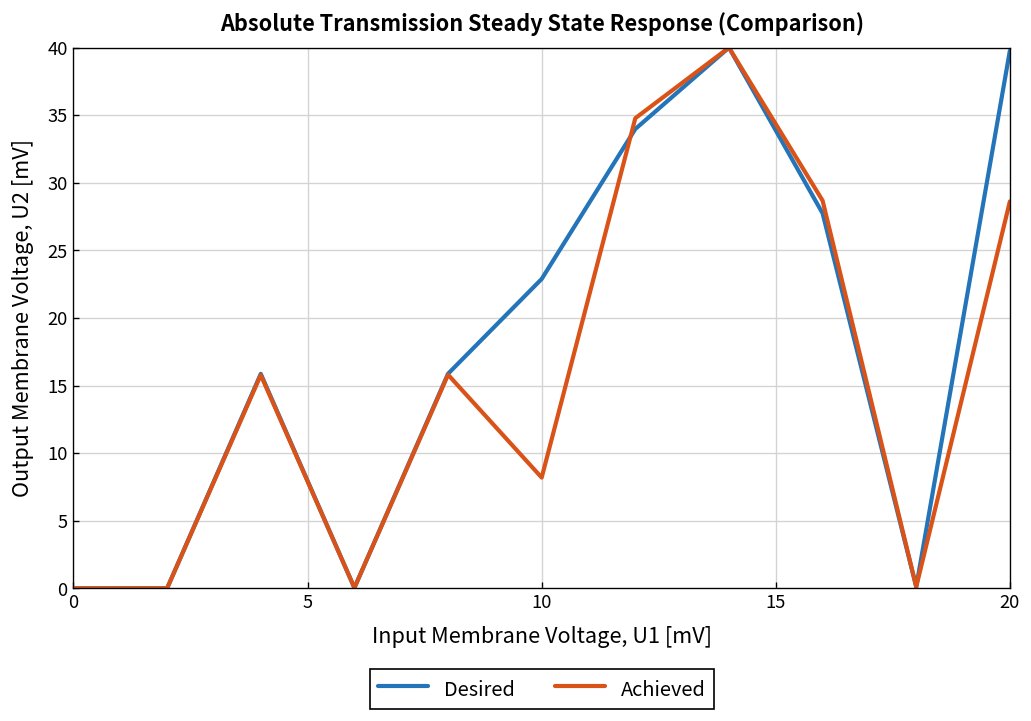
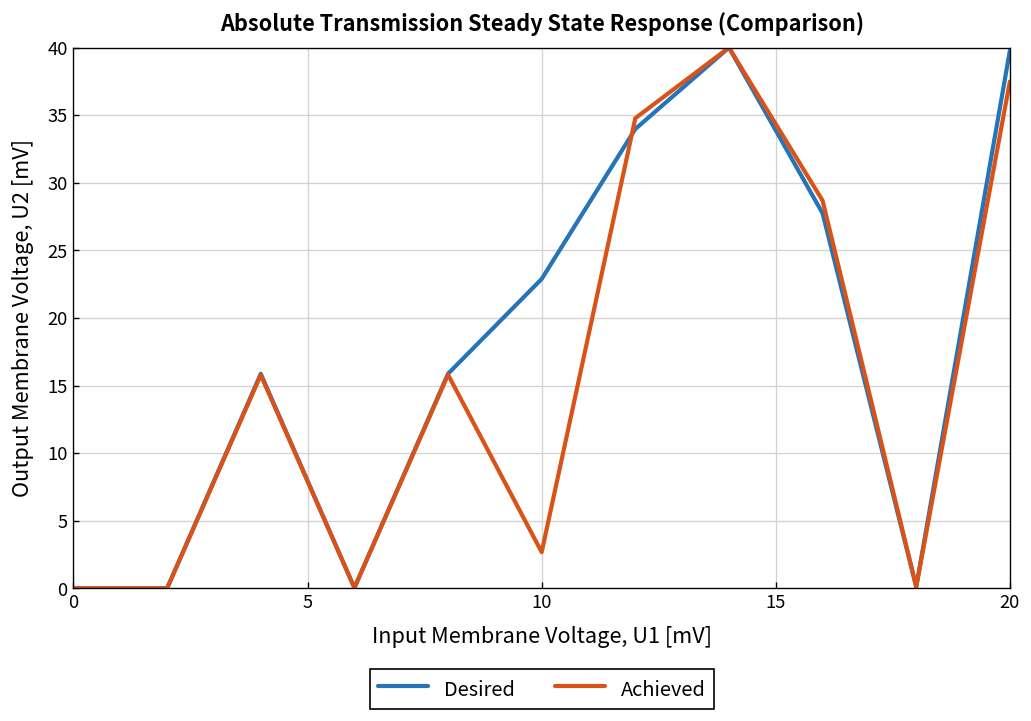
Achieved, 10: 8.2 -> 2.7
Achieved, 20: 28.6 -> 37.5
